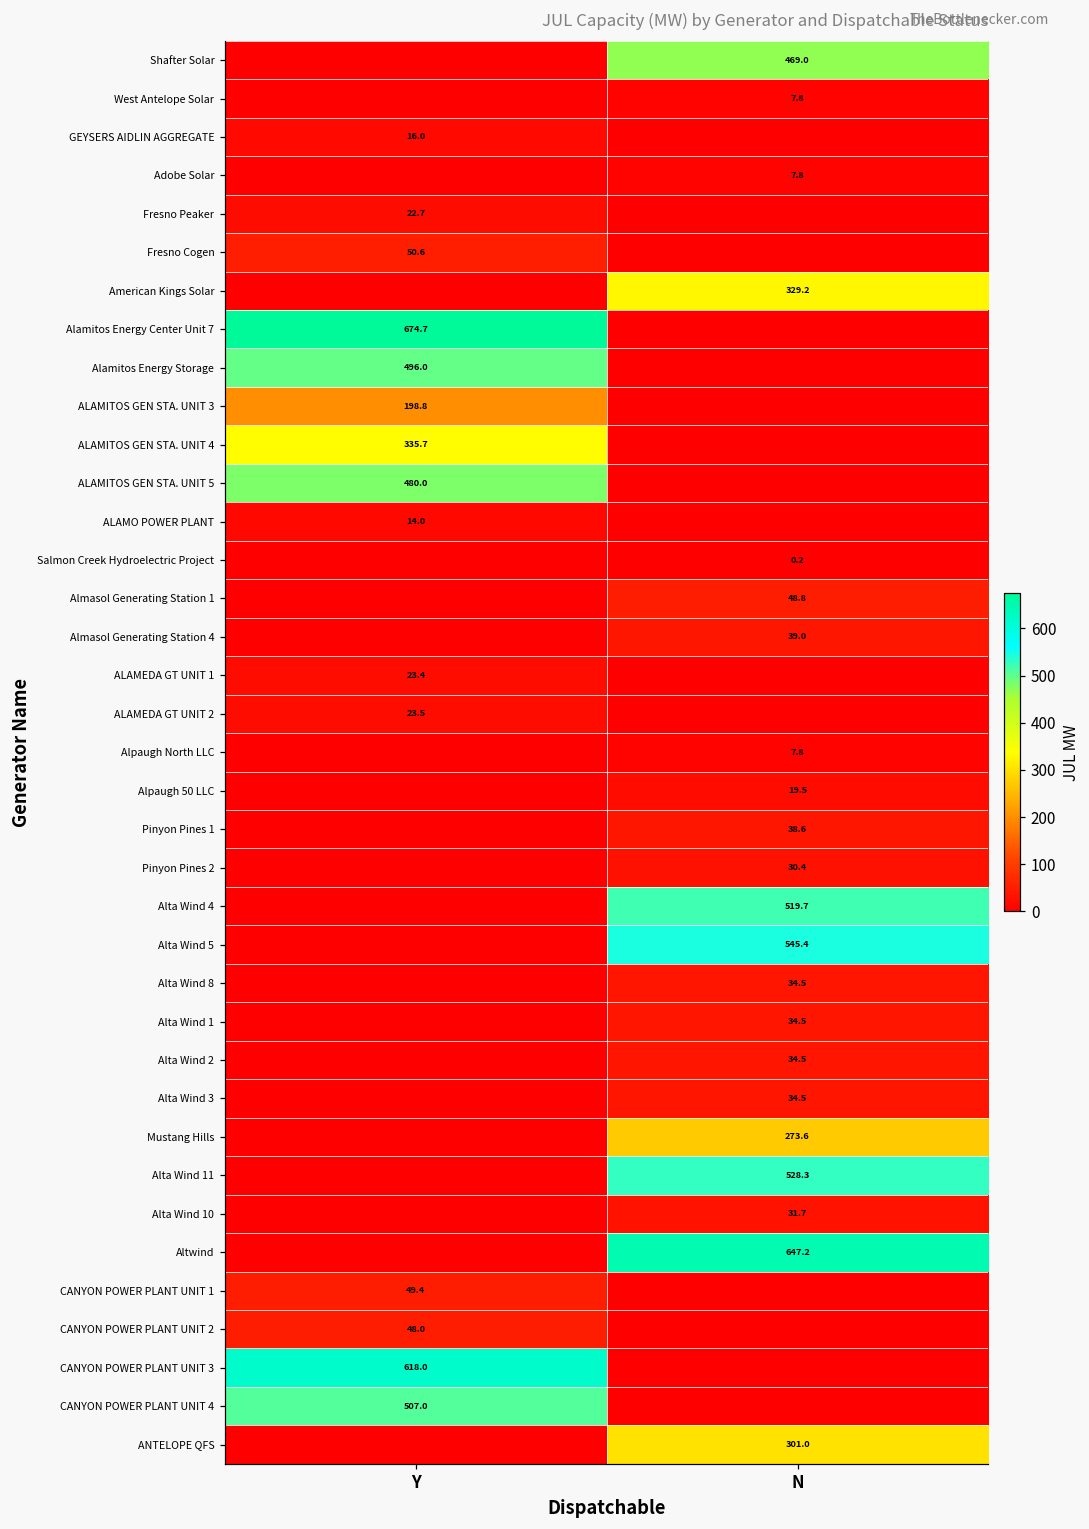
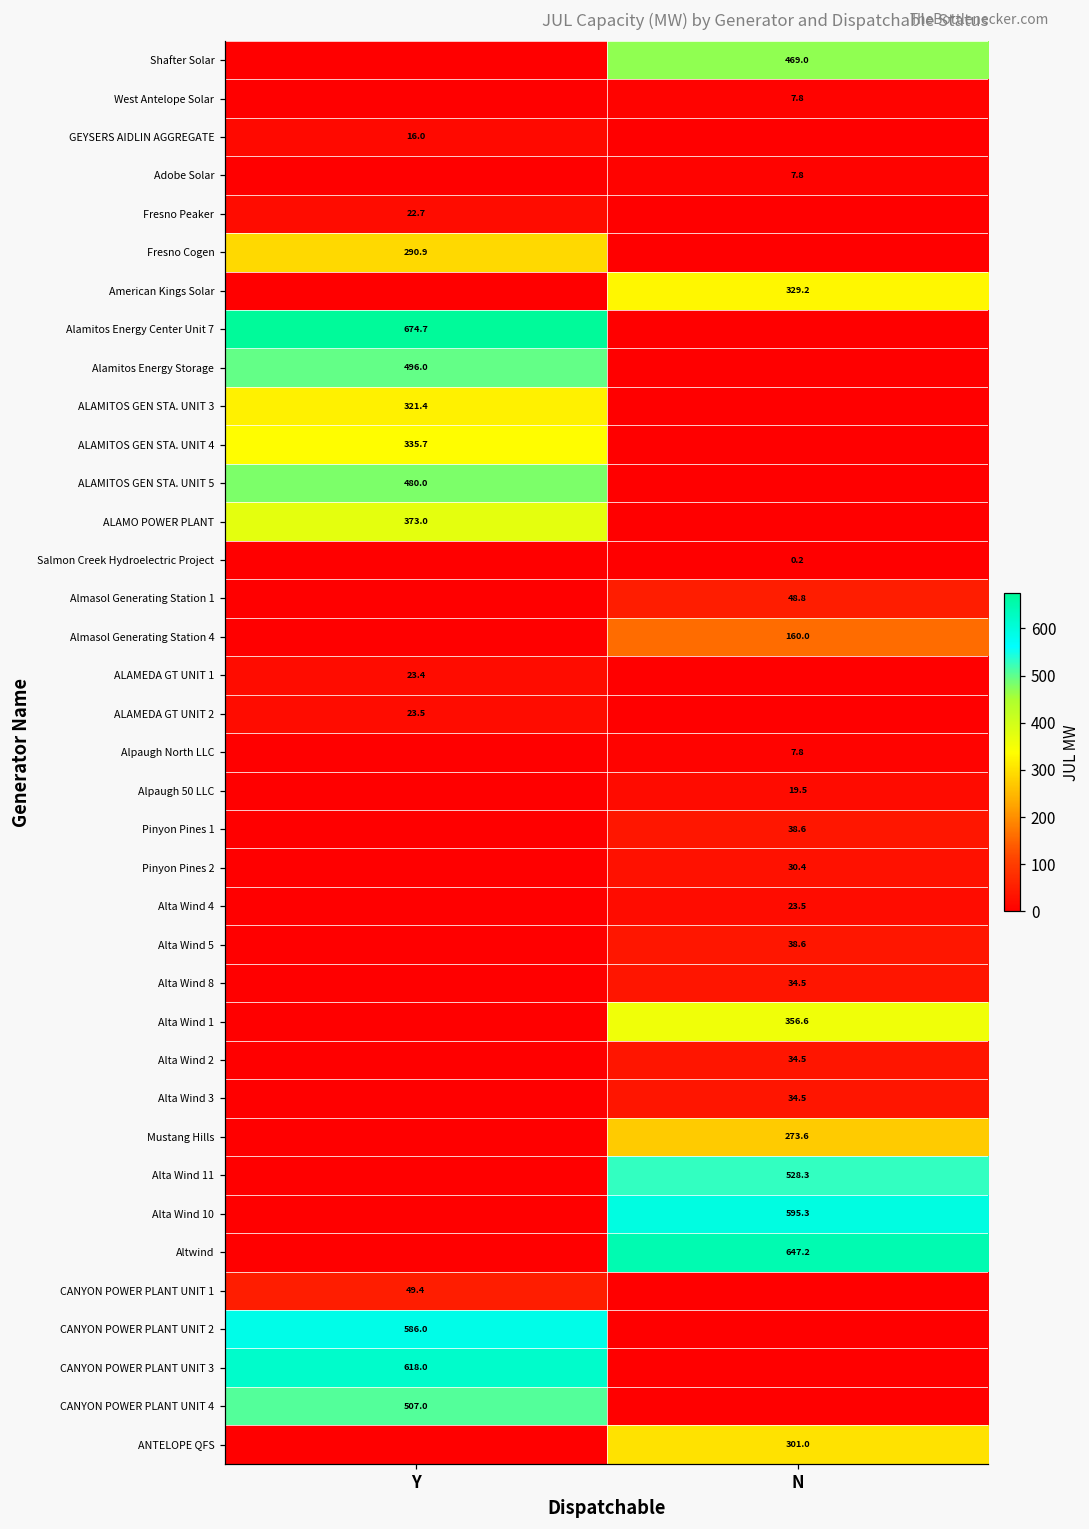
Fresno Cogen, Y: 50.6 -> 290.9
ALAMITOS GEN STA. UNIT 3, Y: 198.8 -> 321.4
ALAMO POWER PLANT, Y: 14.0 -> 373.0
Almasol Generating Station 4, N: 39.0 -> 160.0
Alta Wind 4, N: 519.7 -> 23.5
Alta Wind 5, N: 545.4 -> 38.6
Alta Wind 1, N: 34.5 -> 356.6
Alta Wind 10, N: 31.7 -> 595.3
CANYON POWER PLANT UNIT 2, Y: 48.0 -> 586.0
